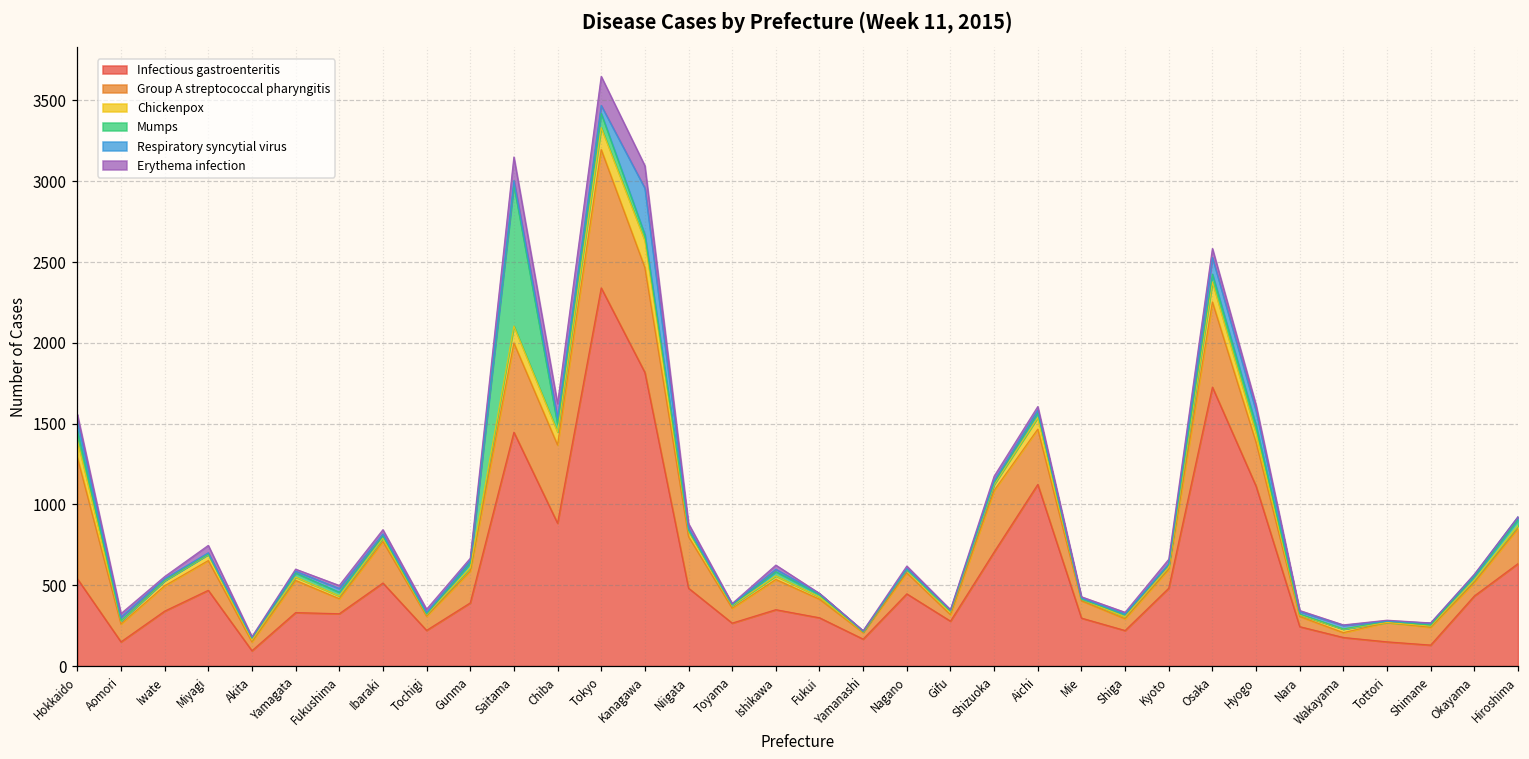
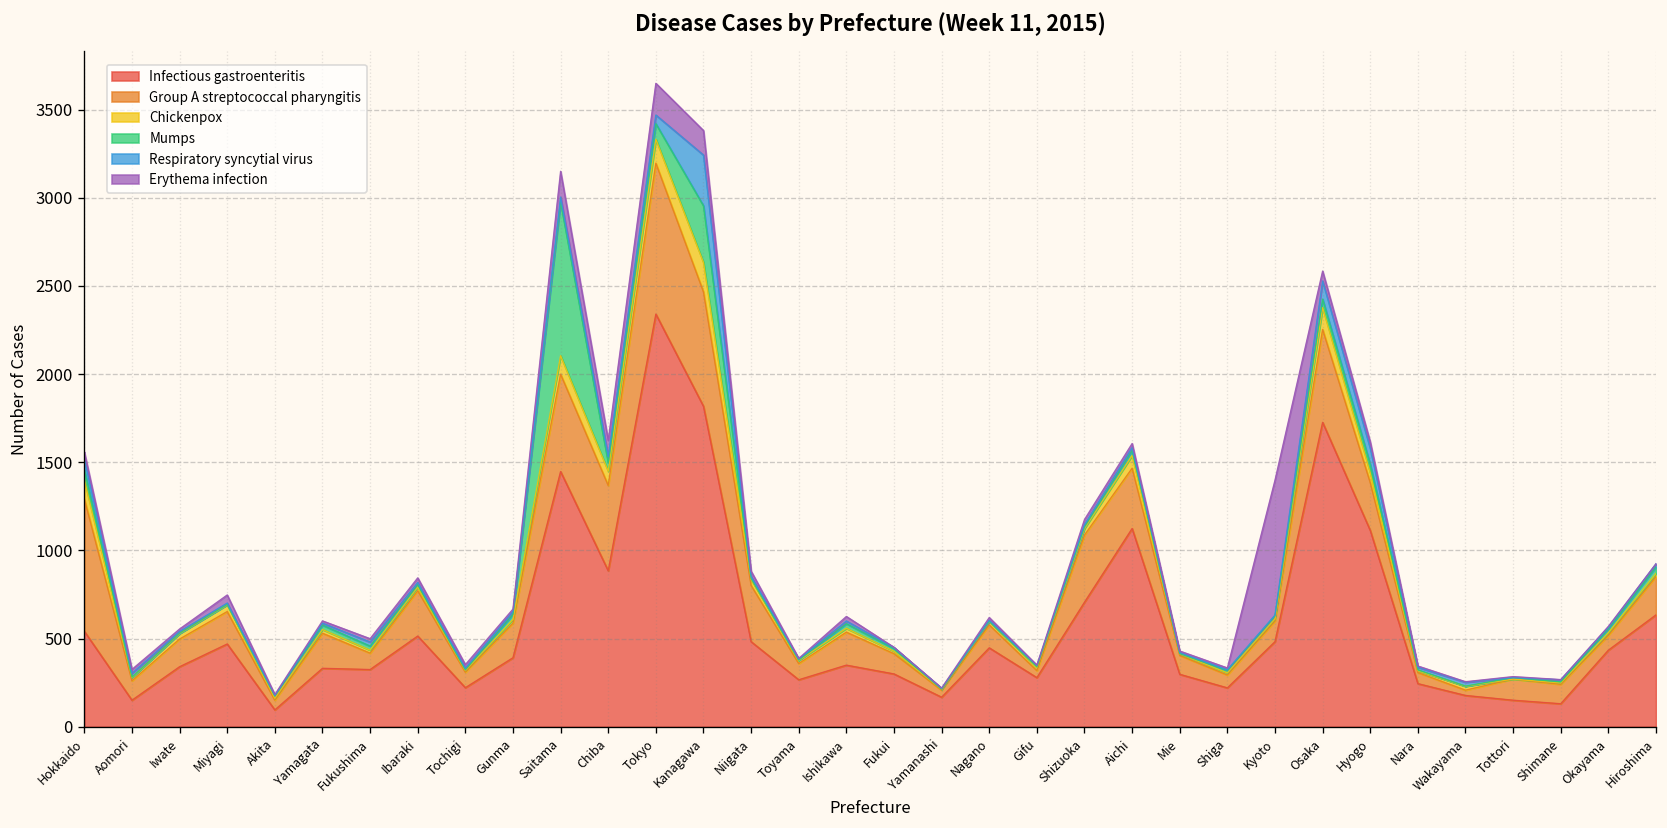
Mumps, Kanagawa: 40 -> 320
Erythema infection, Kyoto: 30 -> 770
